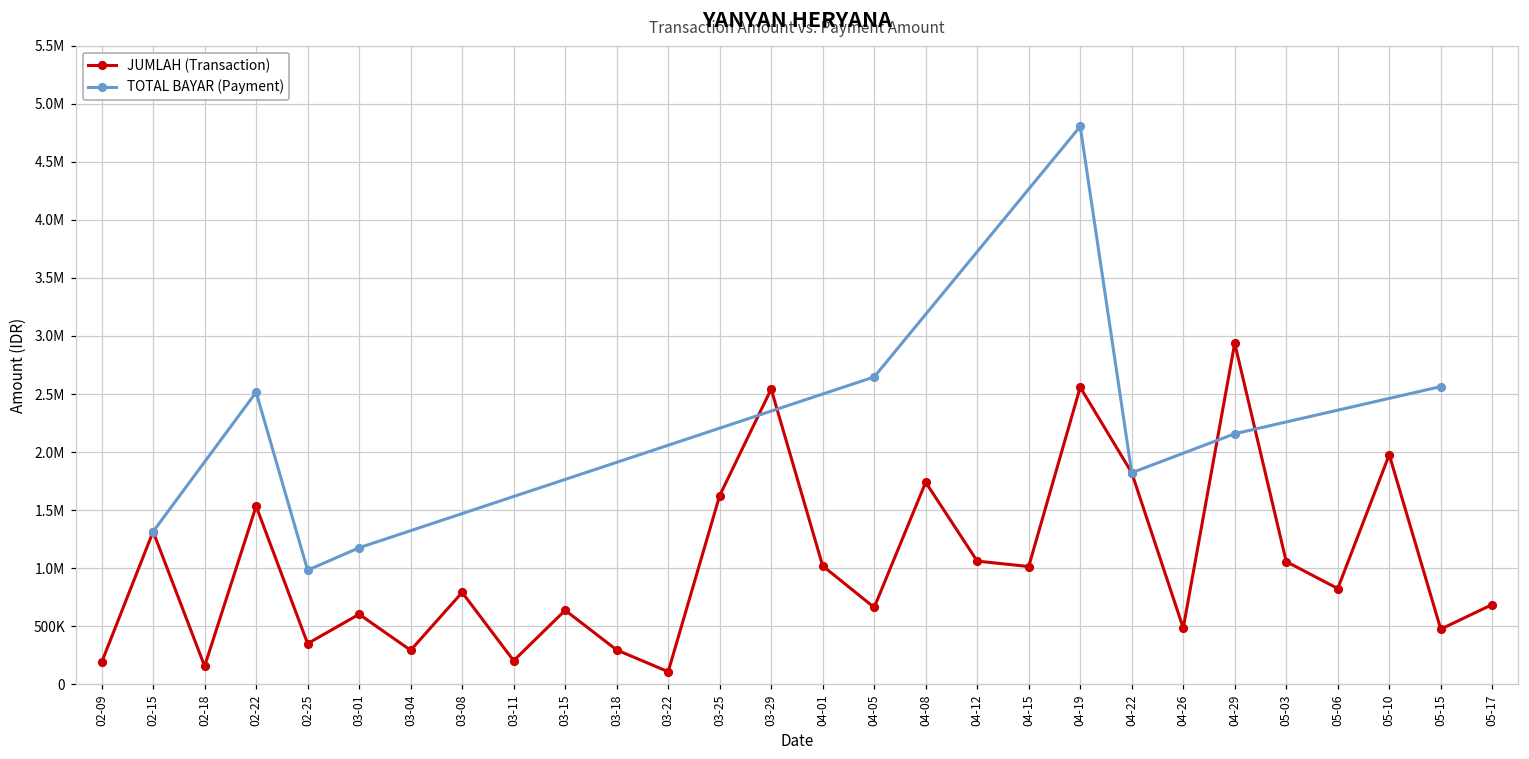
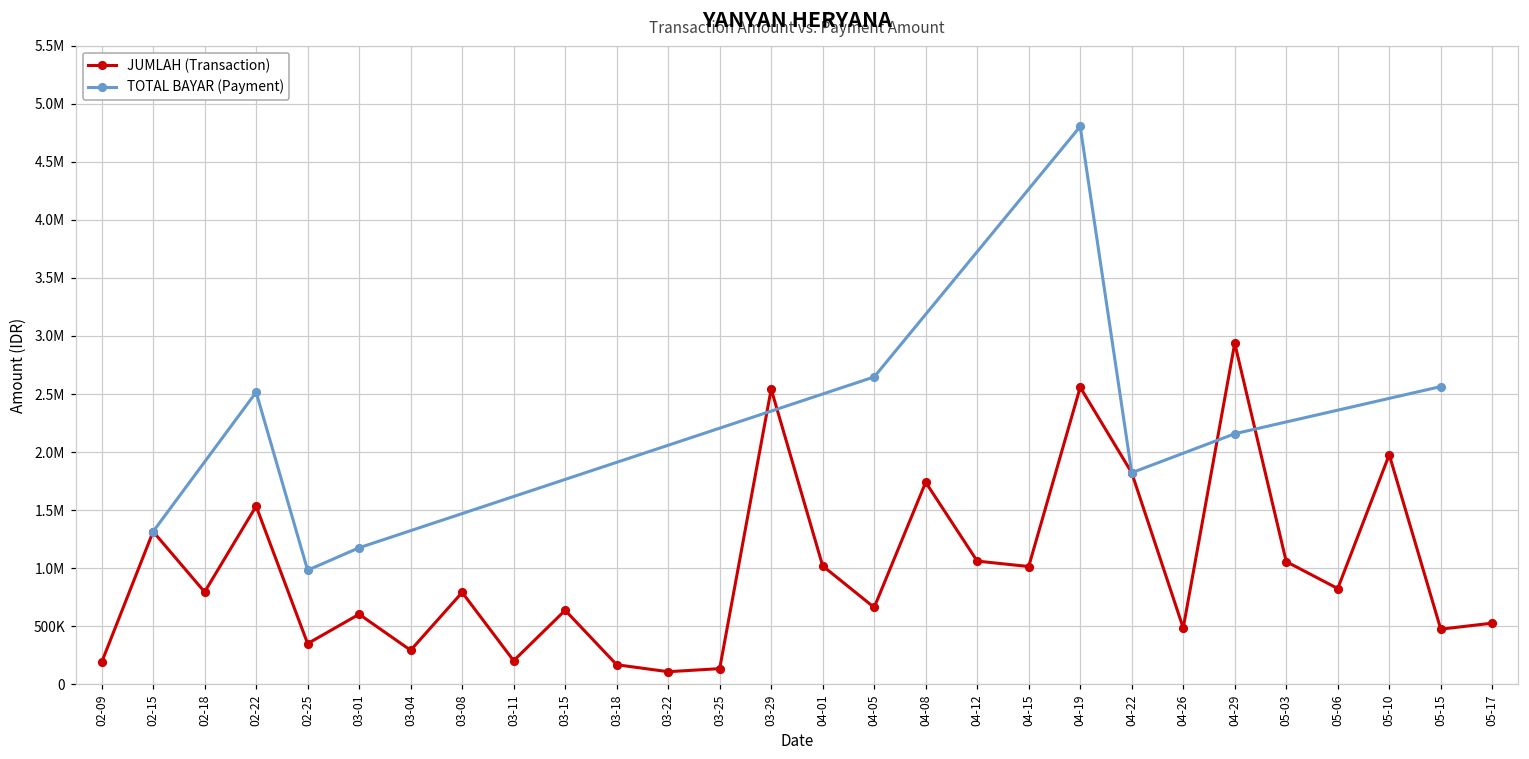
JUMLAH (Transaction), 02-18: 150000 -> 790000
JUMLAH (Transaction), 03-18: 290000 -> 170000
JUMLAH (Transaction), 03-25: 1620000 -> 130000
JUMLAH (Transaction), 05-17: 690000 -> 530000
